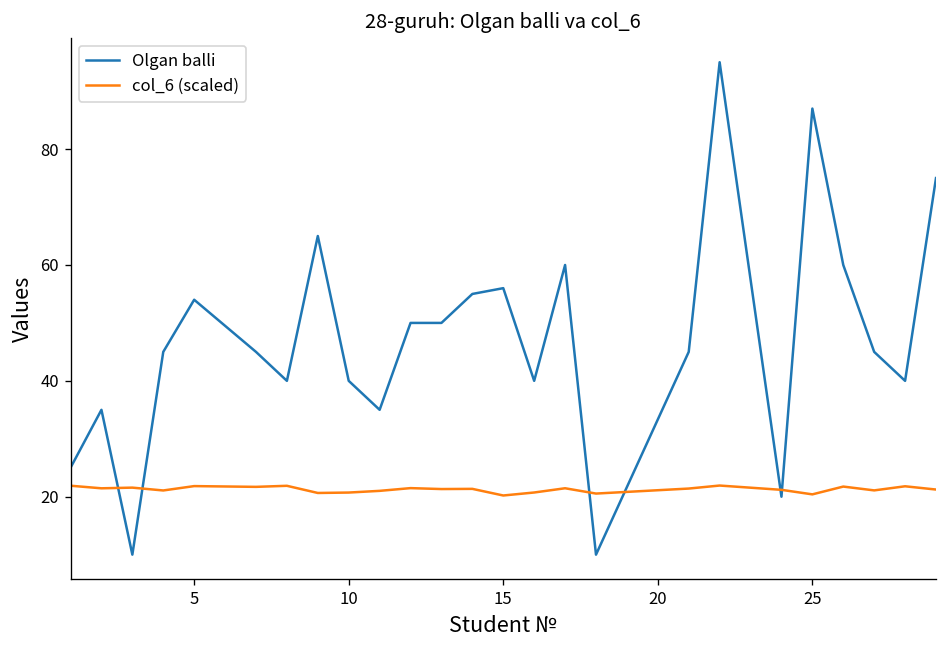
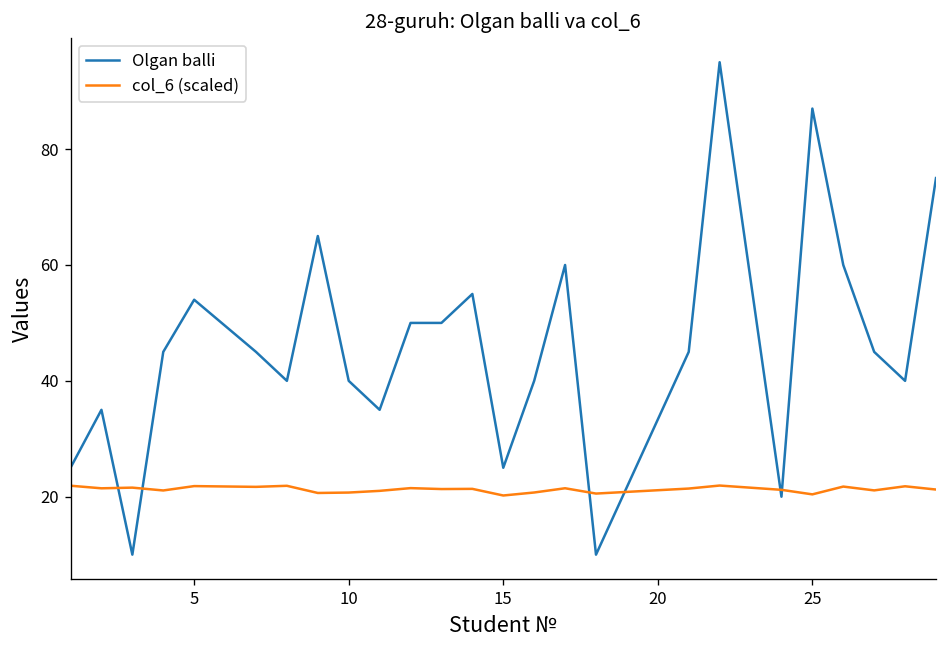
Olgan balli, 15: 56 -> 25
